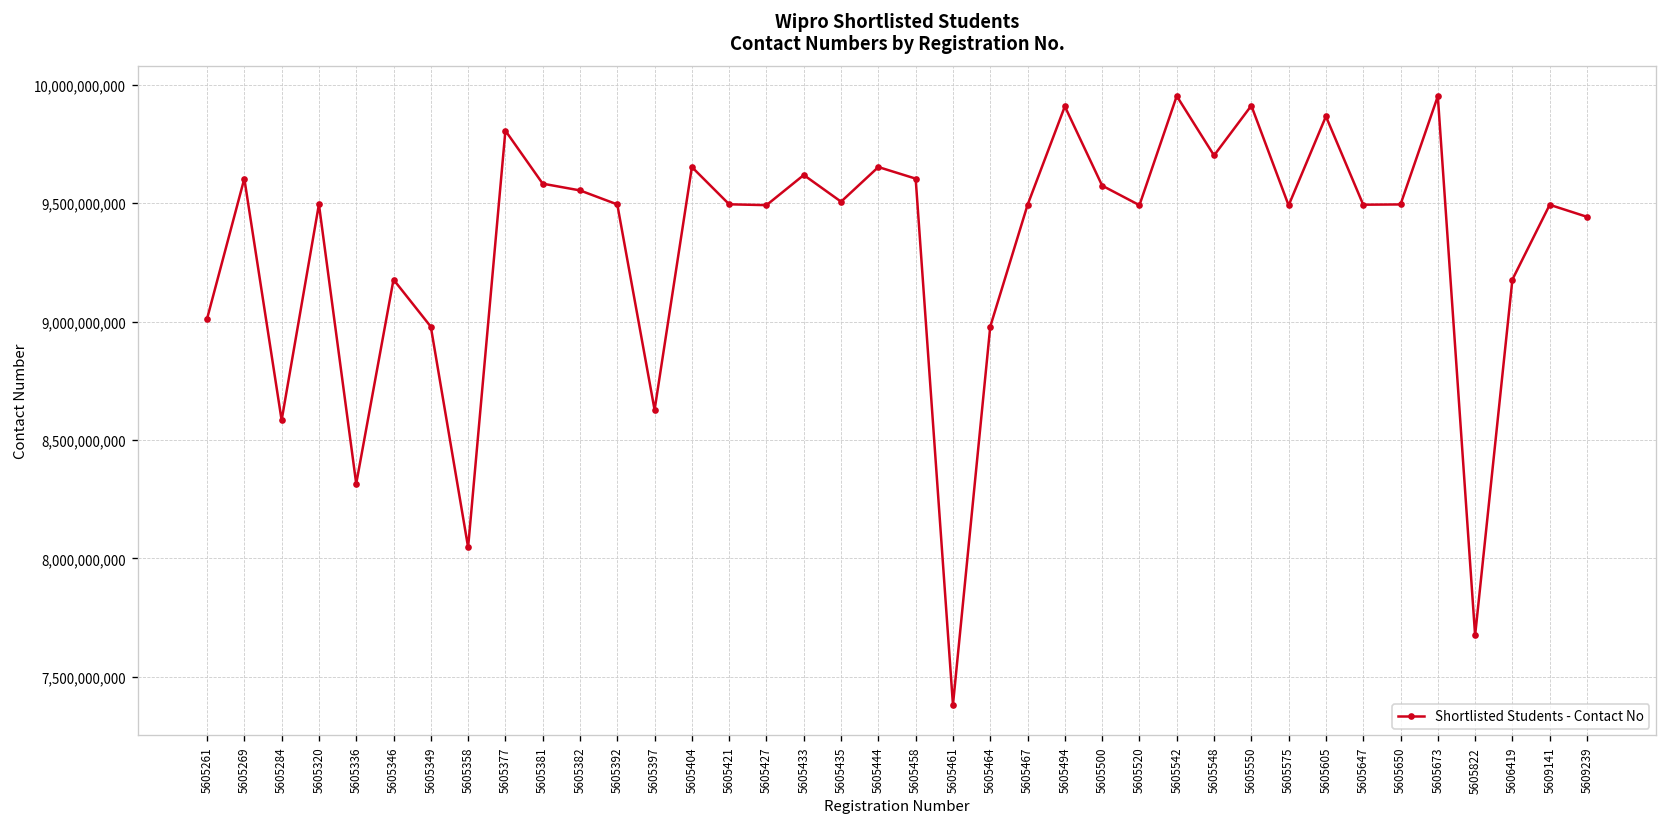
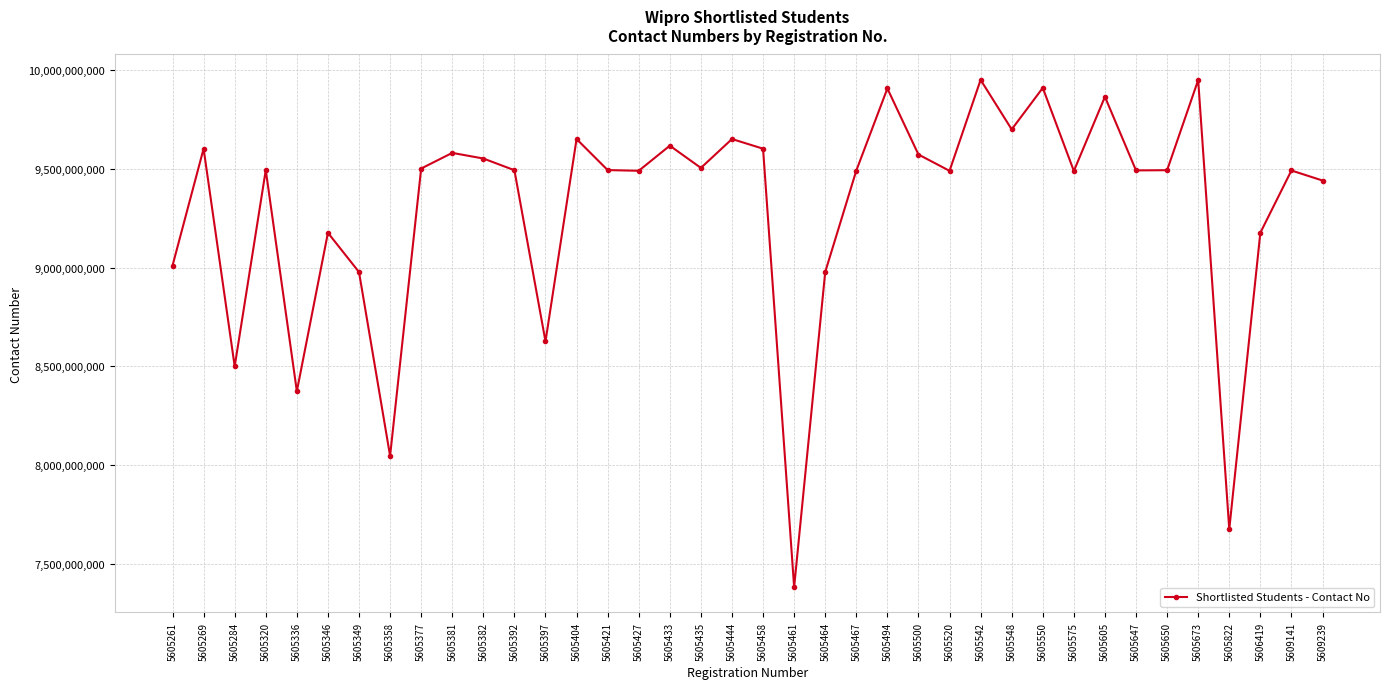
5605284: 8,580,000,000 -> 8,500,000,000
5605336: 8,320,000,000 -> 8,370,000,000
5605377: 9,810,000,000 -> 9,500,000,000
